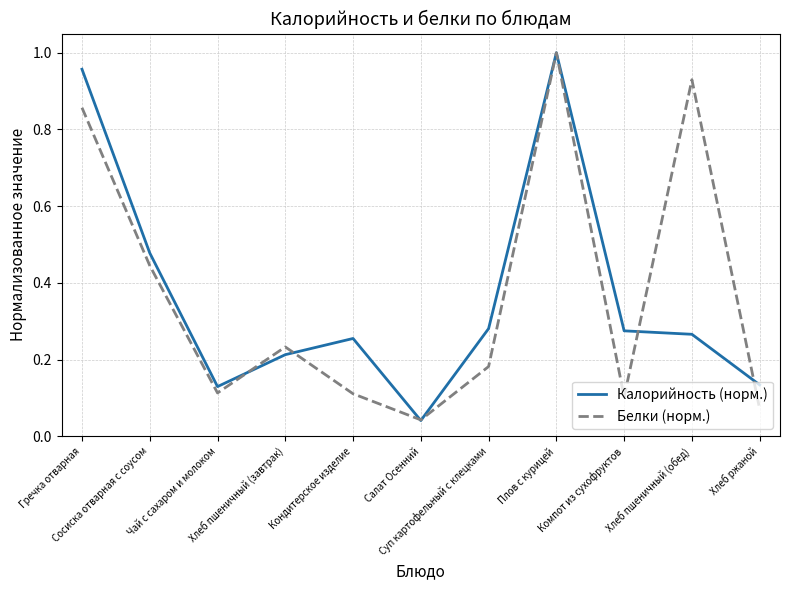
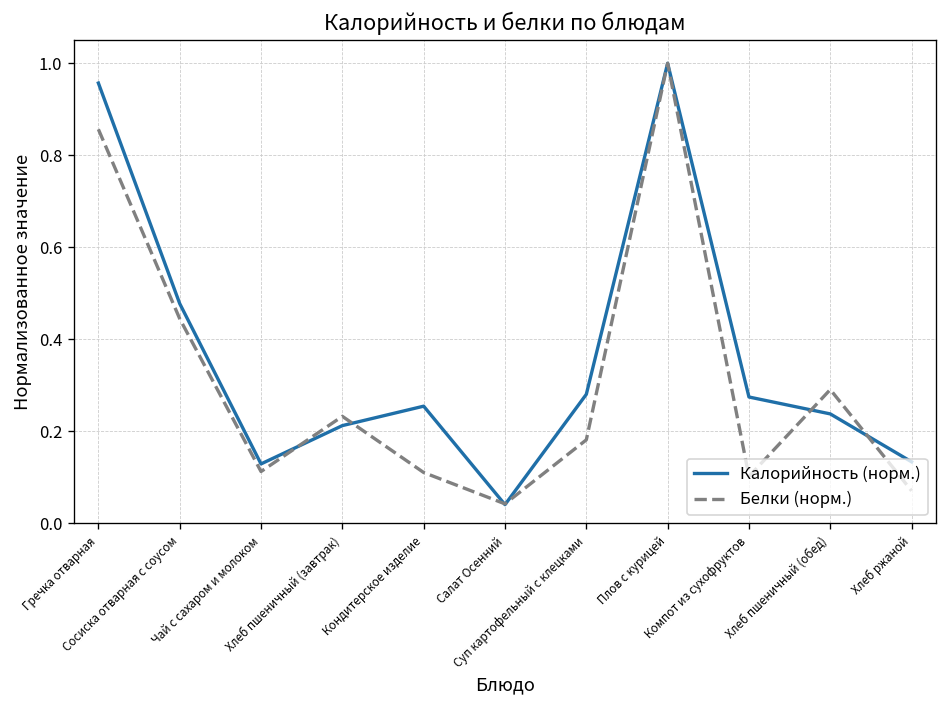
Калорийность (норм.), Хлеб пшеничный (обед): 0.27 -> 0.24
Белки (норм.), Хлеб пшеничный (обед): 0.93 -> 0.29
